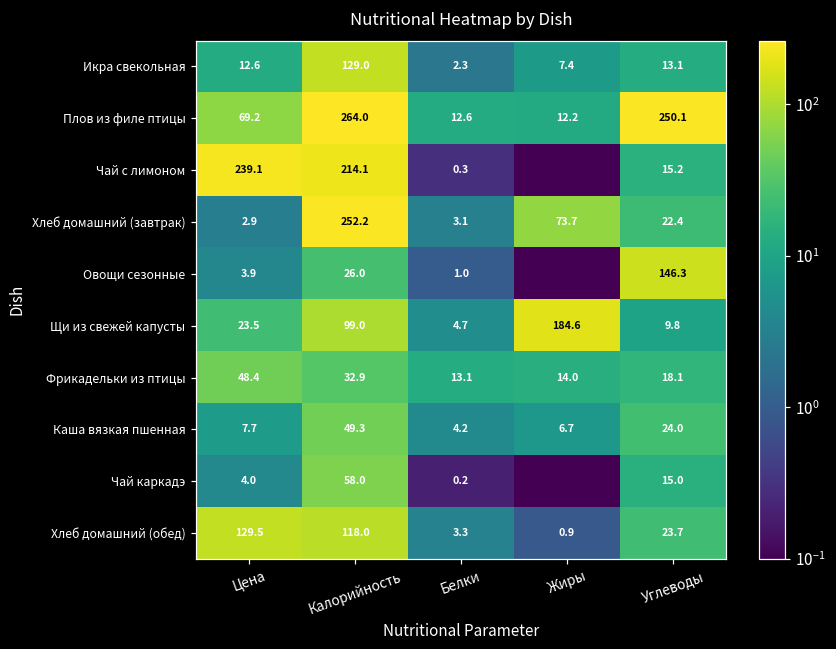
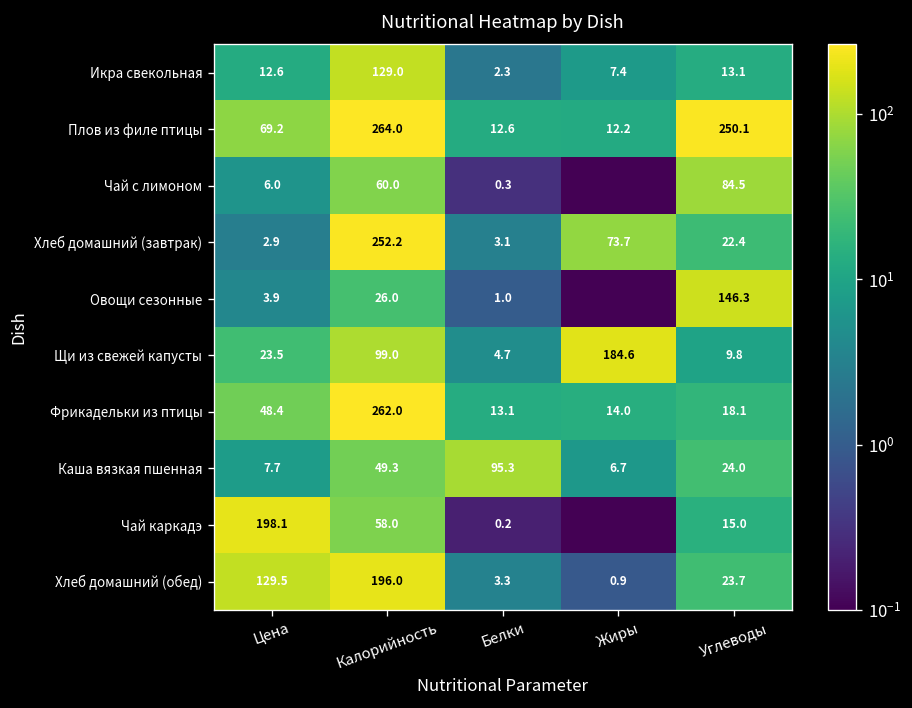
Чай с лимоном, Цена: 239.1 -> 6.0
Чай с лимоном, Калорийность: 214.1 -> 60.0
Чай с лимоном, Углеводы: 15.2 -> 84.5
Фрикадельки из птицы, Калорийность: 32.9 -> 262.0
Каша вязкая пшенная, Белки: 4.2 -> 95.3
Чай каркадэ, Цена: 4.0 -> 198.1
Хлеб домашний (обед), Калорийность: 118.0 -> 196.0
